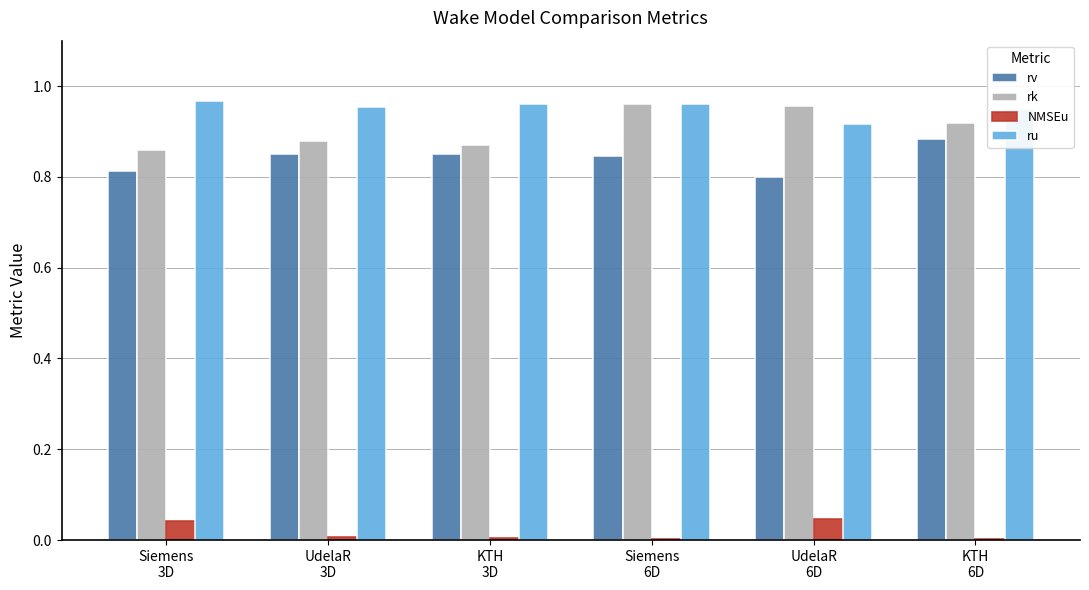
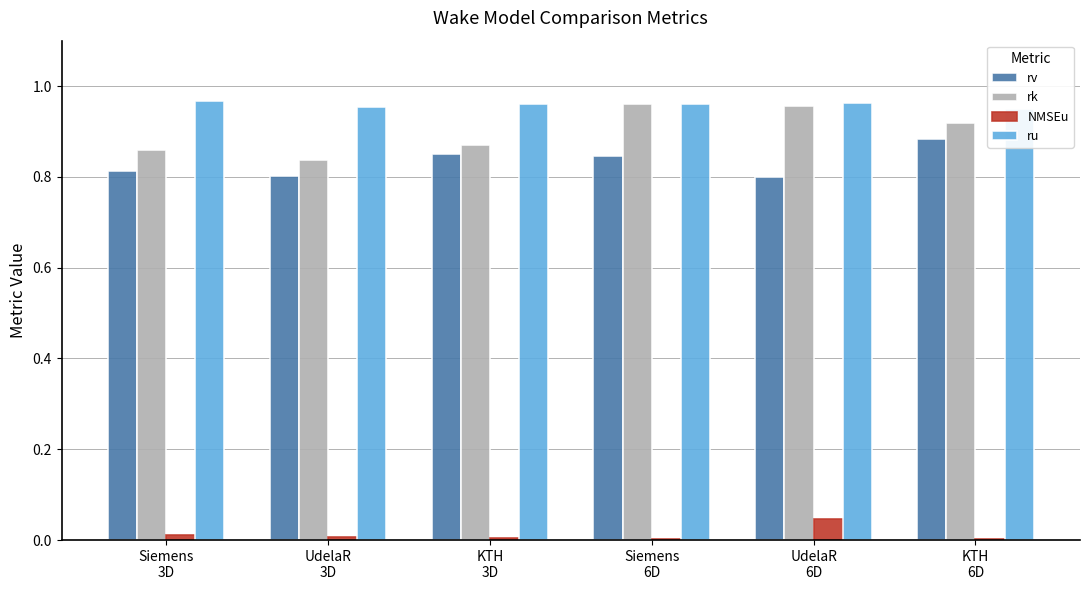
NMSEu, Siemens 3D: 0.04 -> 0.01
rv, UdelaR 3D: 0.85 -> 0.80
rk, UdelaR 3D: 0.88 -> 0.84
ru, UdelaR 6D: 0.92 -> 0.96
